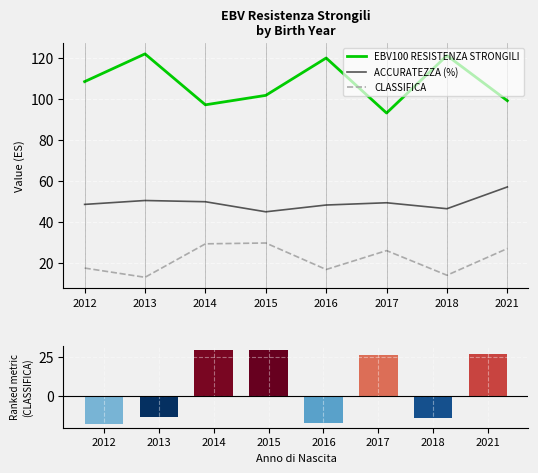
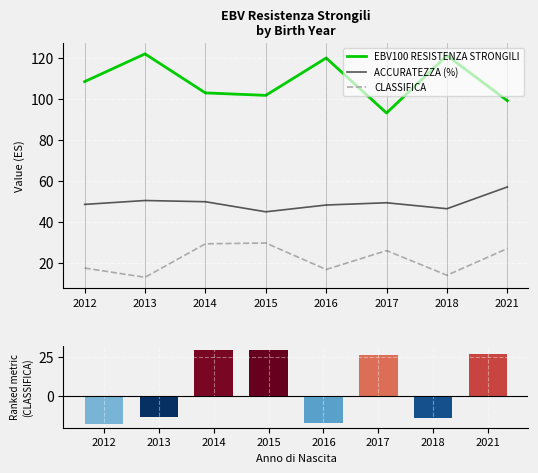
EBV Resistenza Strongili by Birth Year, EBV100 RESISTENZA STRONGILI, 2014: 97 -> 103
